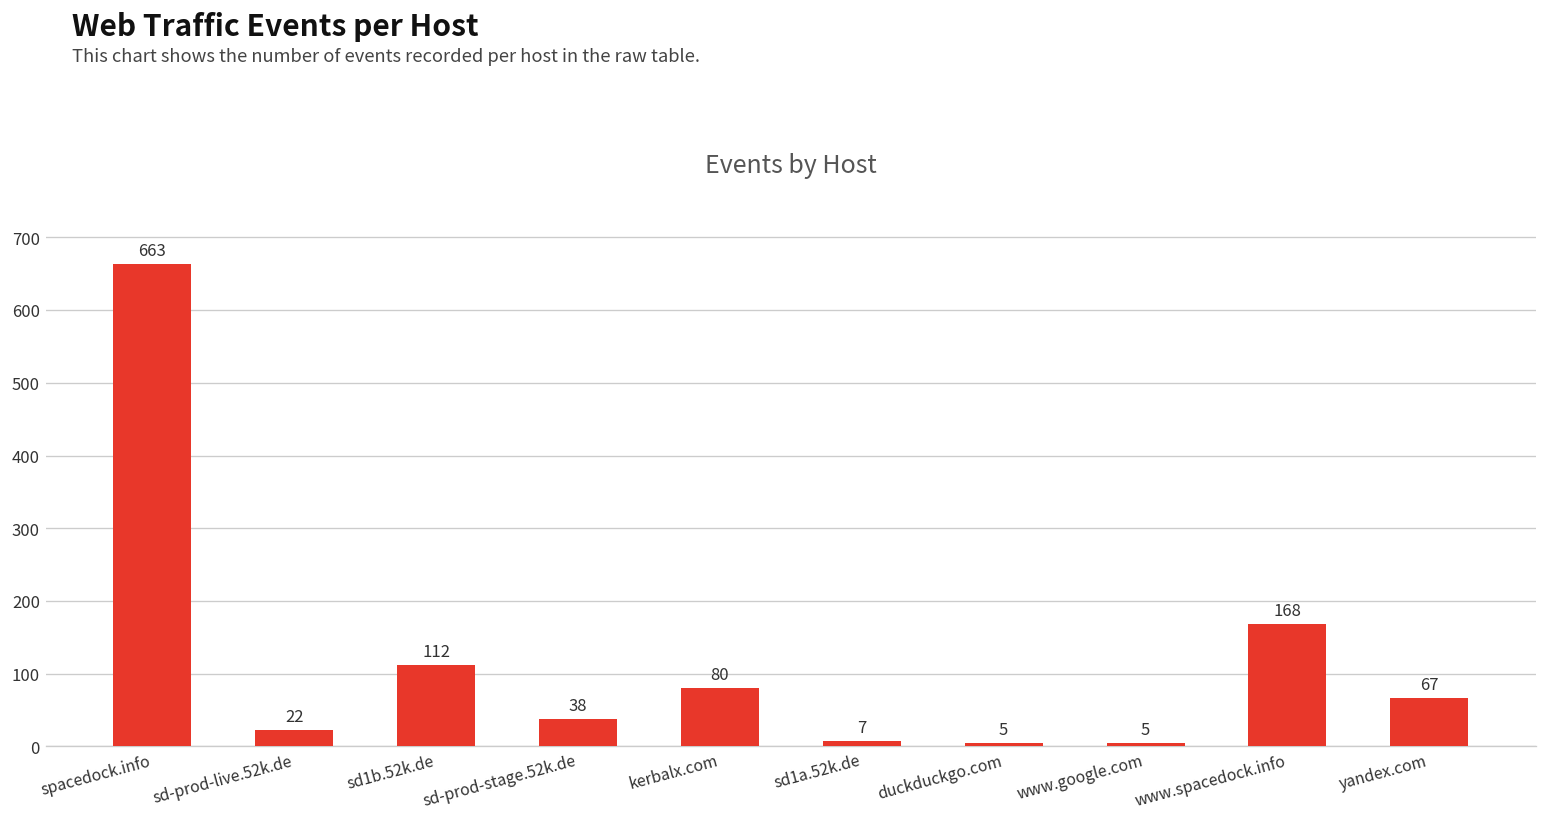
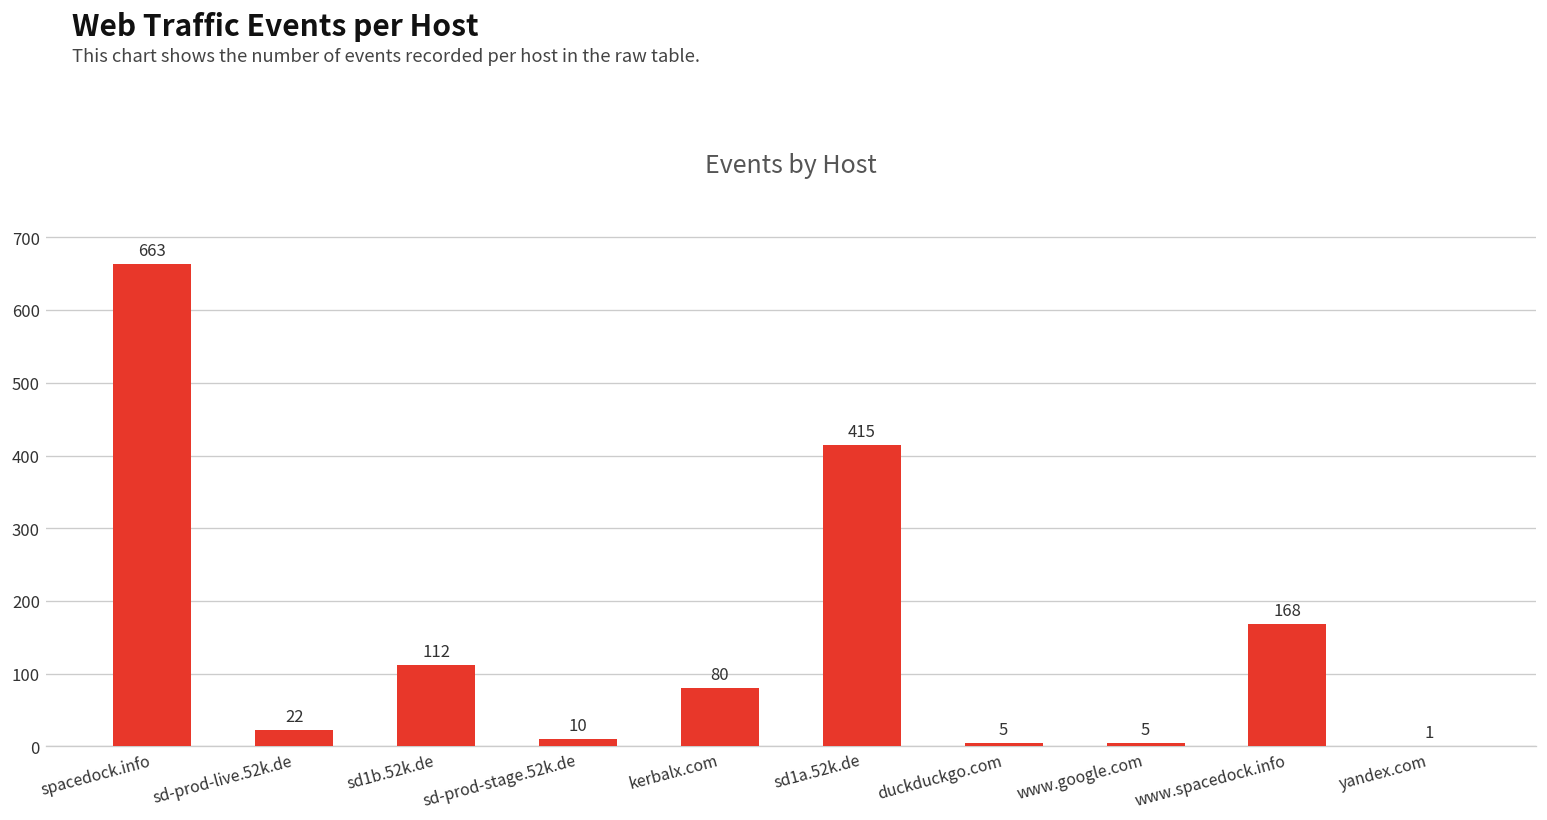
sd-prod-stage.52k.de: 38 -> 10
sd1a.52k.de: 7 -> 415
yandex.com: 67 -> 1
